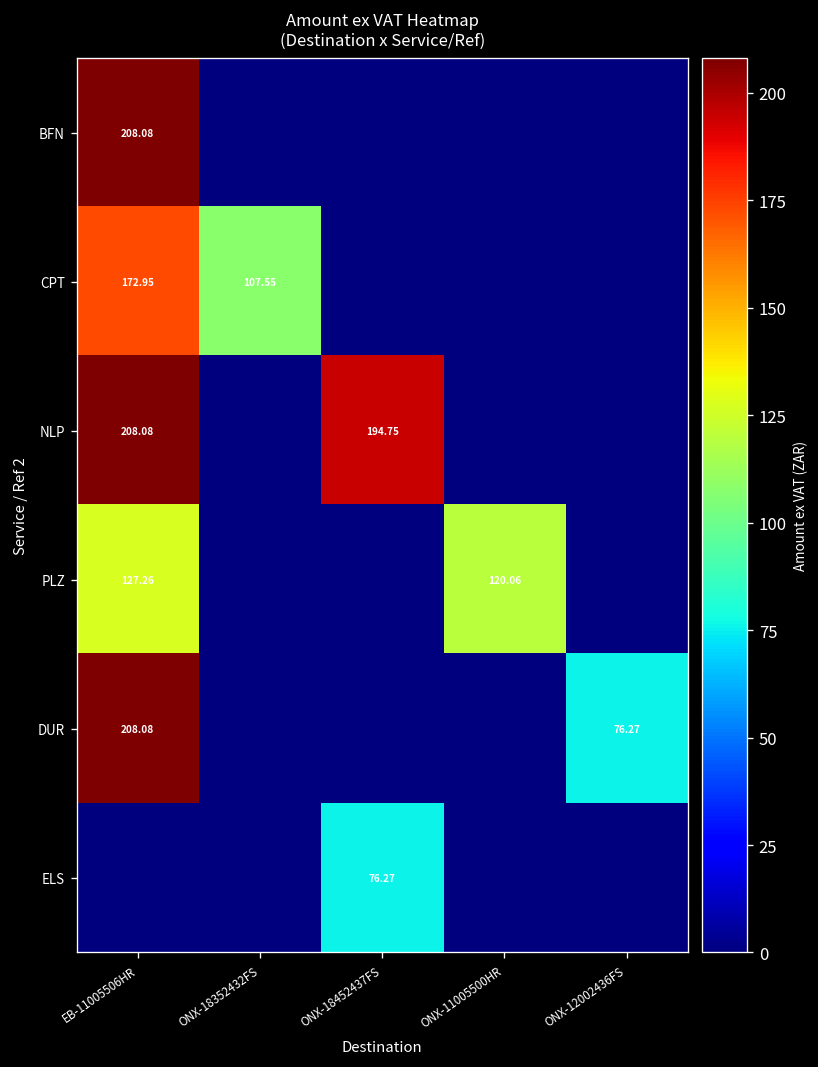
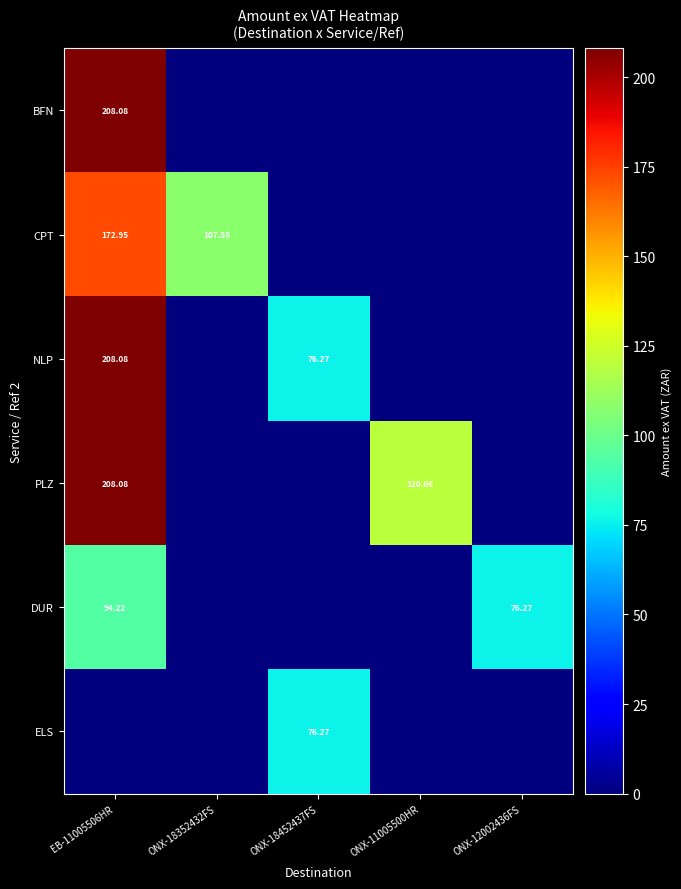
NLP, ONX-18452437FS: 194.75 -> 76.27
PLZ, EB-11005506HR: 127.26 -> 208.08
DUR, EB-11005506HR: 208.08 -> 94.22
